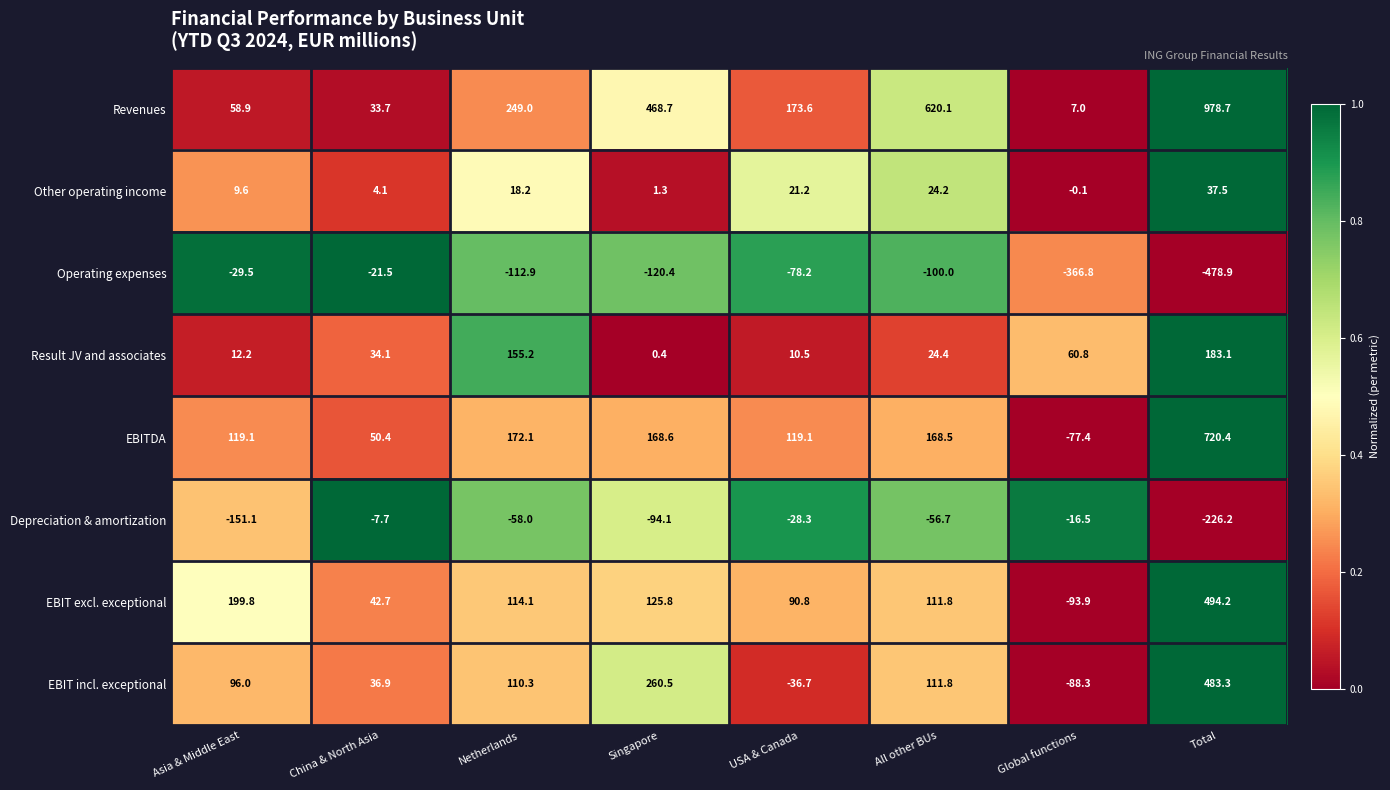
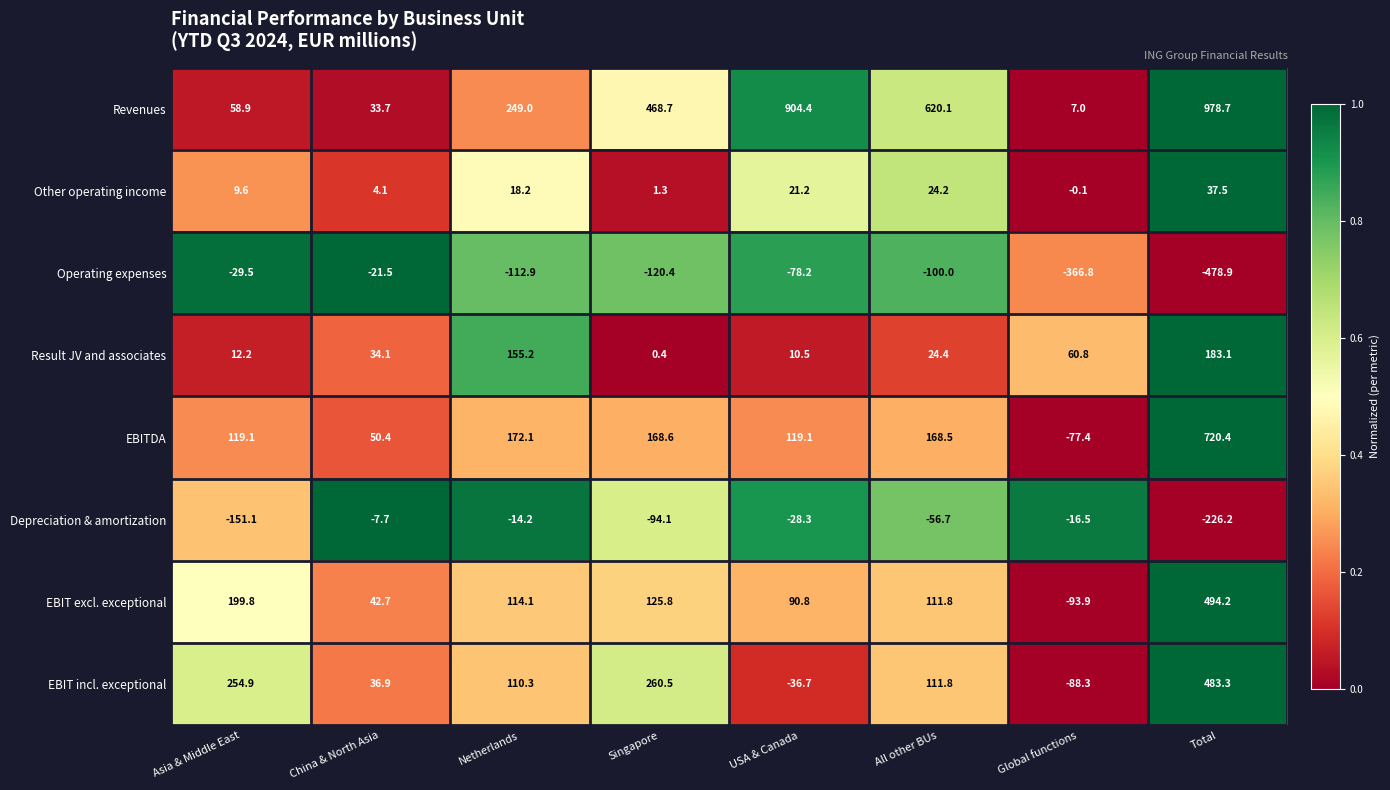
Revenues, USA & Canada: 173.6 -> 904.4
Depreciation & amortization, Netherlands: -58.0 -> -14.2
EBIT incl. exceptional, Asia & Middle East: 96.0 -> 254.9
